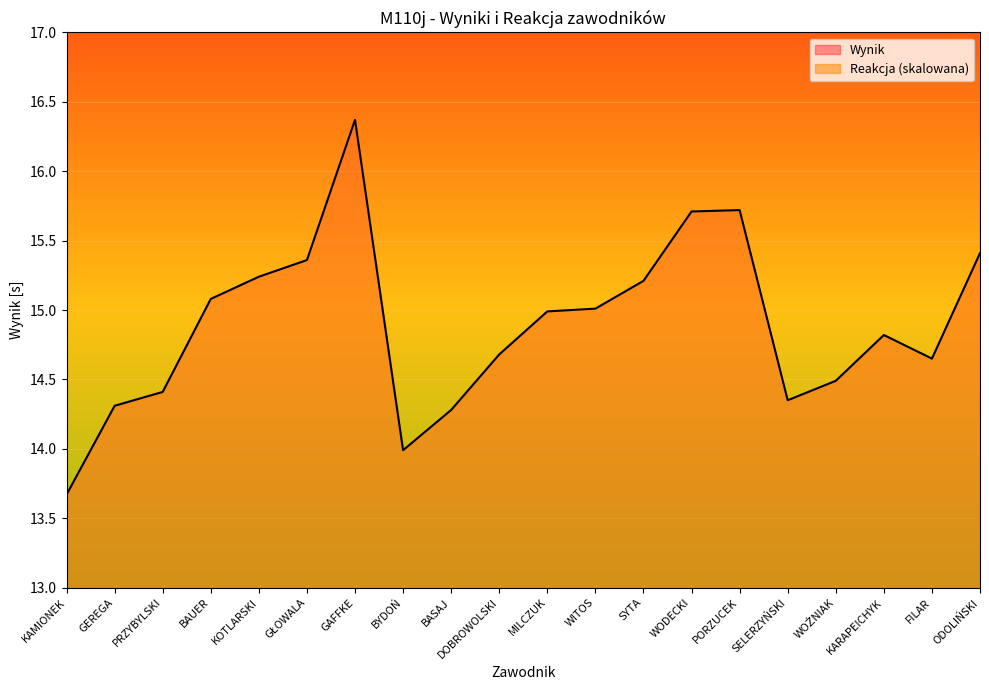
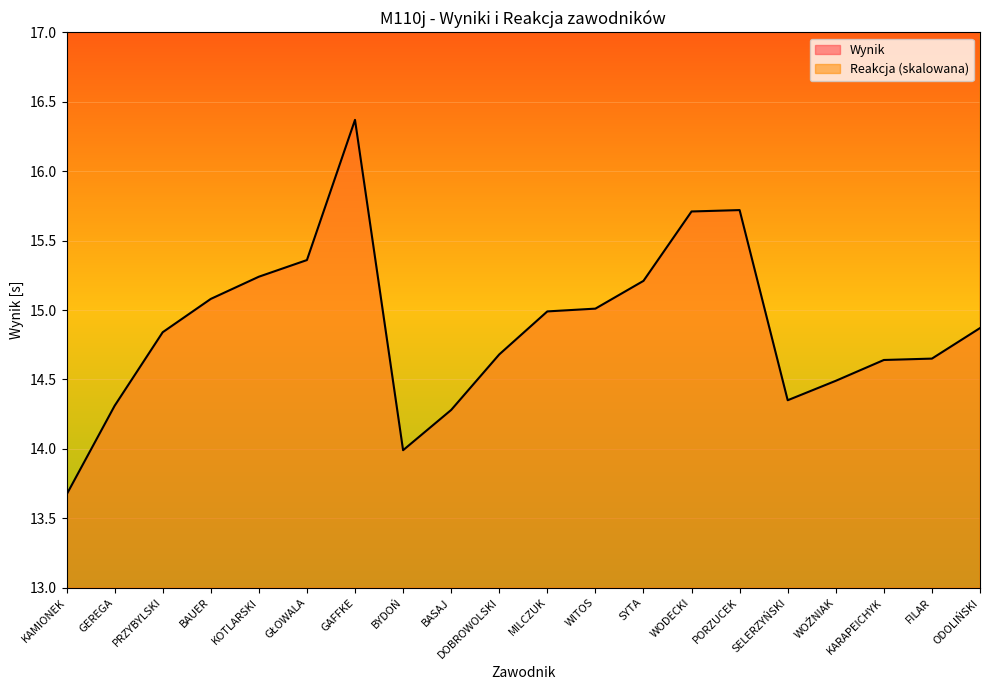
Wynik, PRZYBYLSKI: 14.41 -> 14.84
Wynik, KARAPEICHYK: 14.82 -> 14.64
Wynik, ODOLIŃSKI: 15.41 -> 14.87
